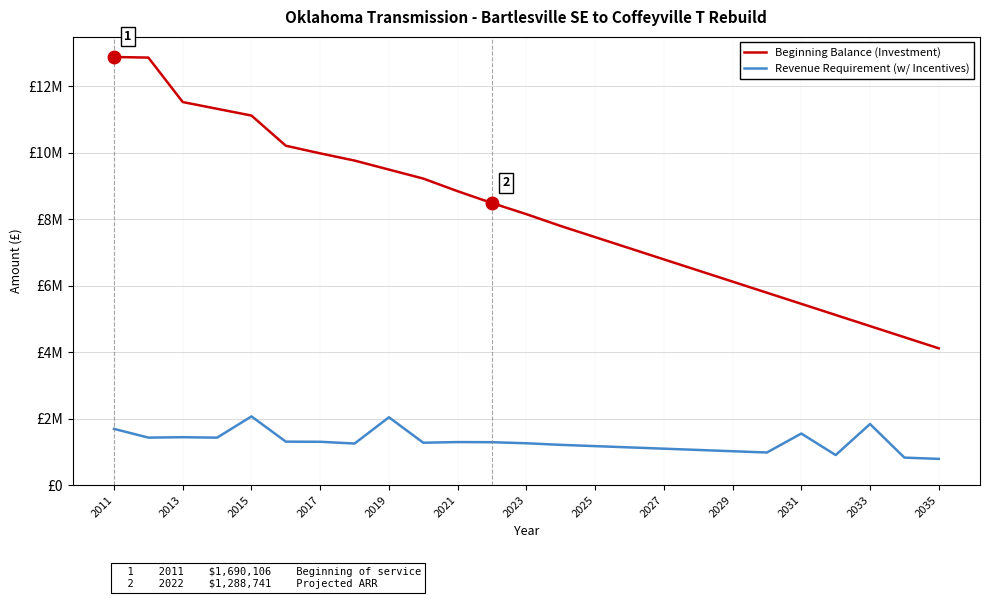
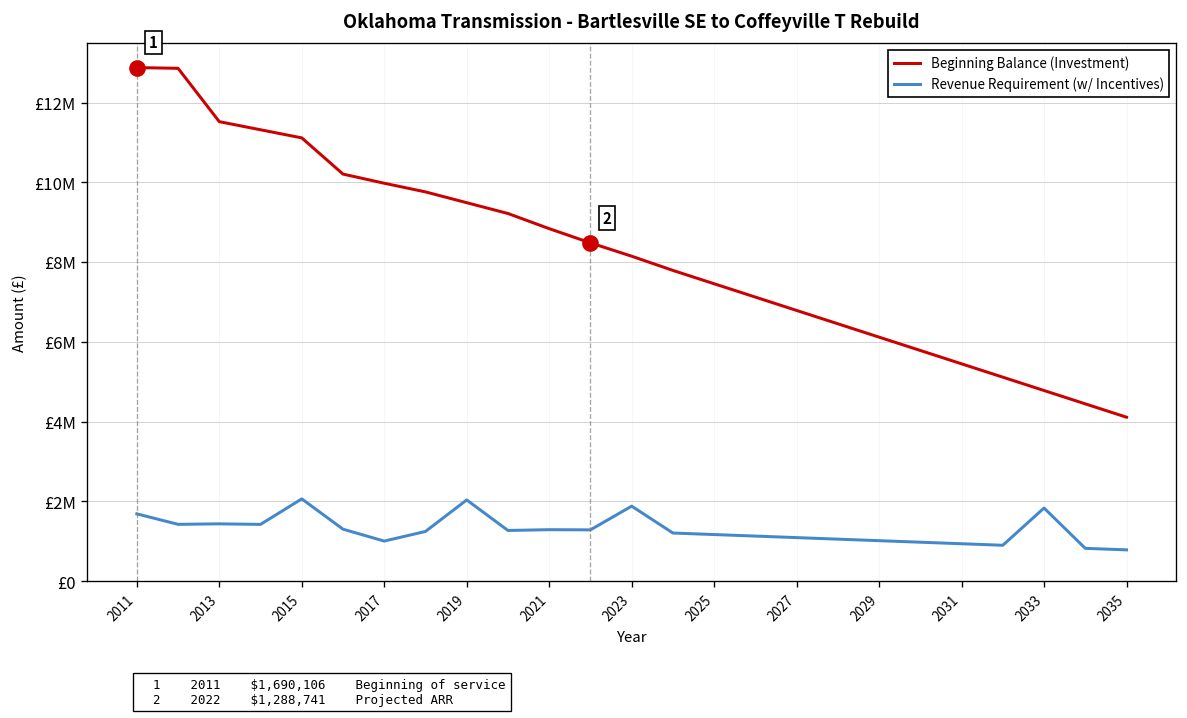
Revenue Requirement (w/ Incentives), 2017: £1300000 -> £1000000
Revenue Requirement (w/ Incentives), 2023: £1300000 -> £1900000
Revenue Requirement (w/ Incentives), 2031: £1600000 -> £900000
